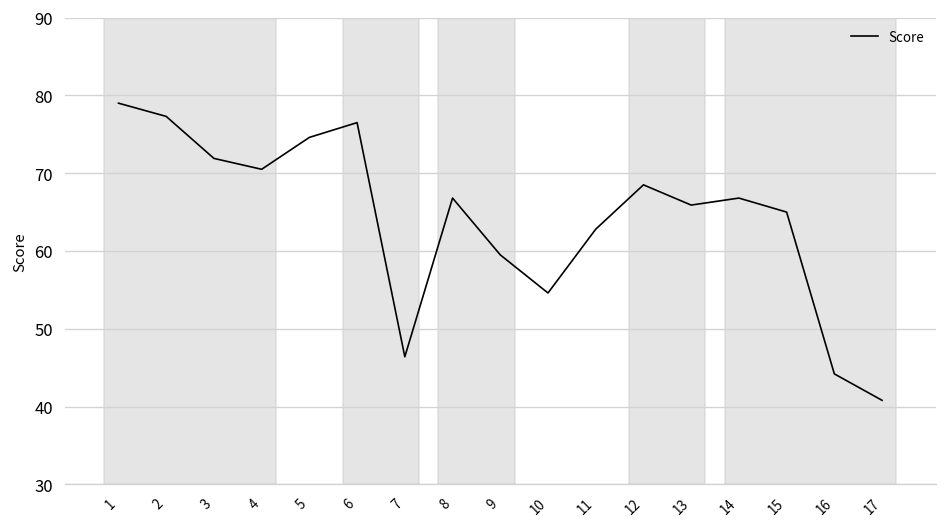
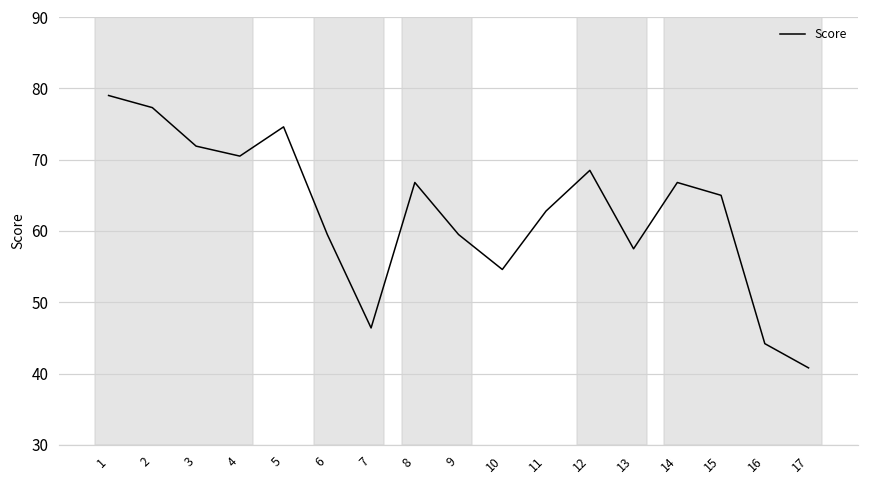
6: 77 -> 60
13: 66 -> 58
